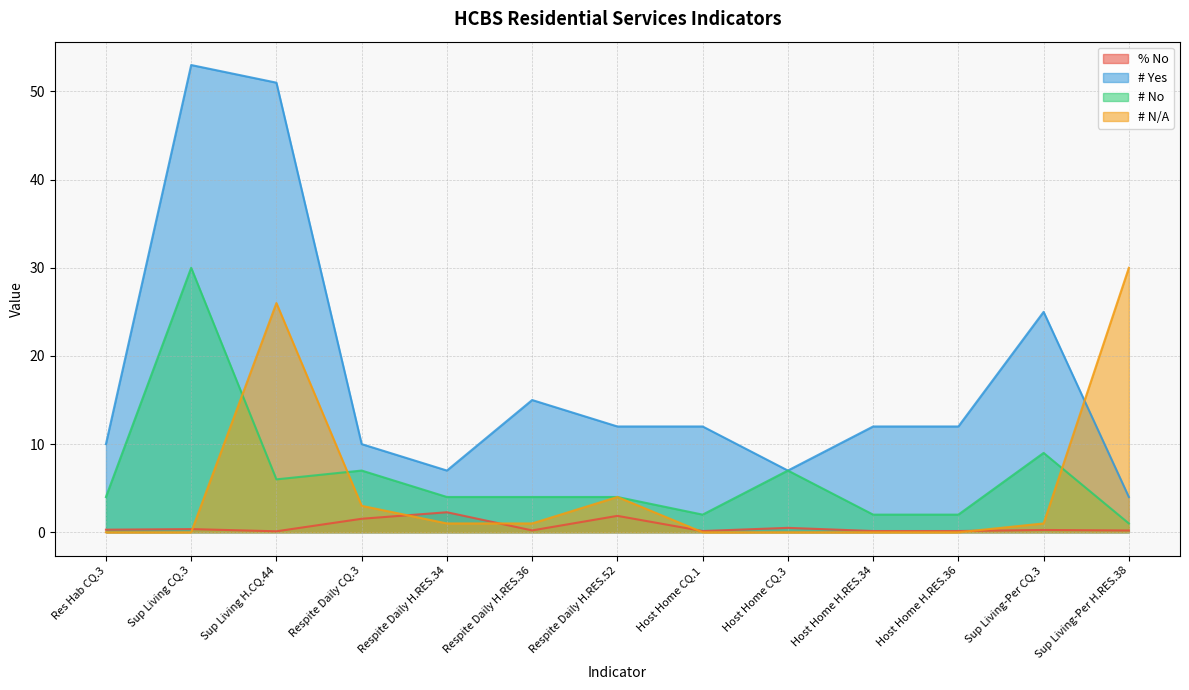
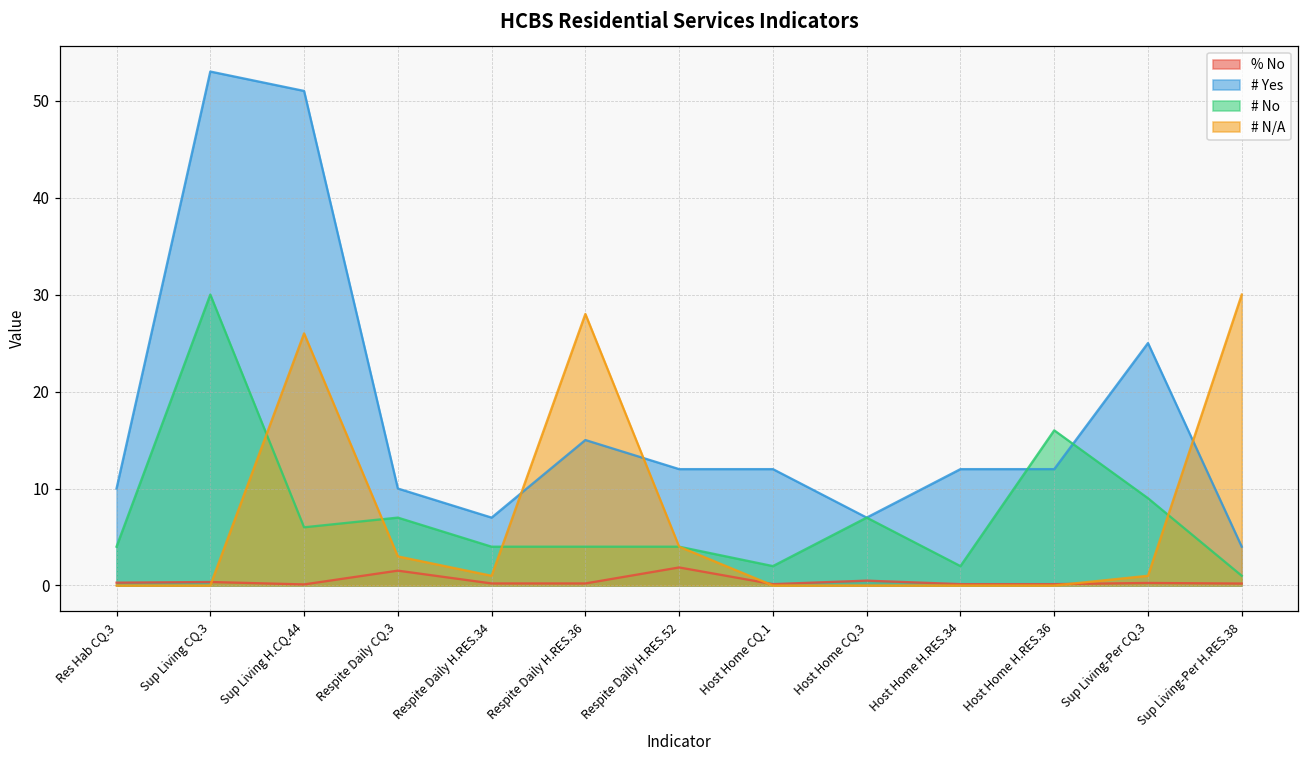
% No, Respite Daily H.RES.34: 2 -> 0
# N/A, Respite Daily H.RES.36: 1 -> 28
# No, Host Home H.RES.36: 2 -> 16
